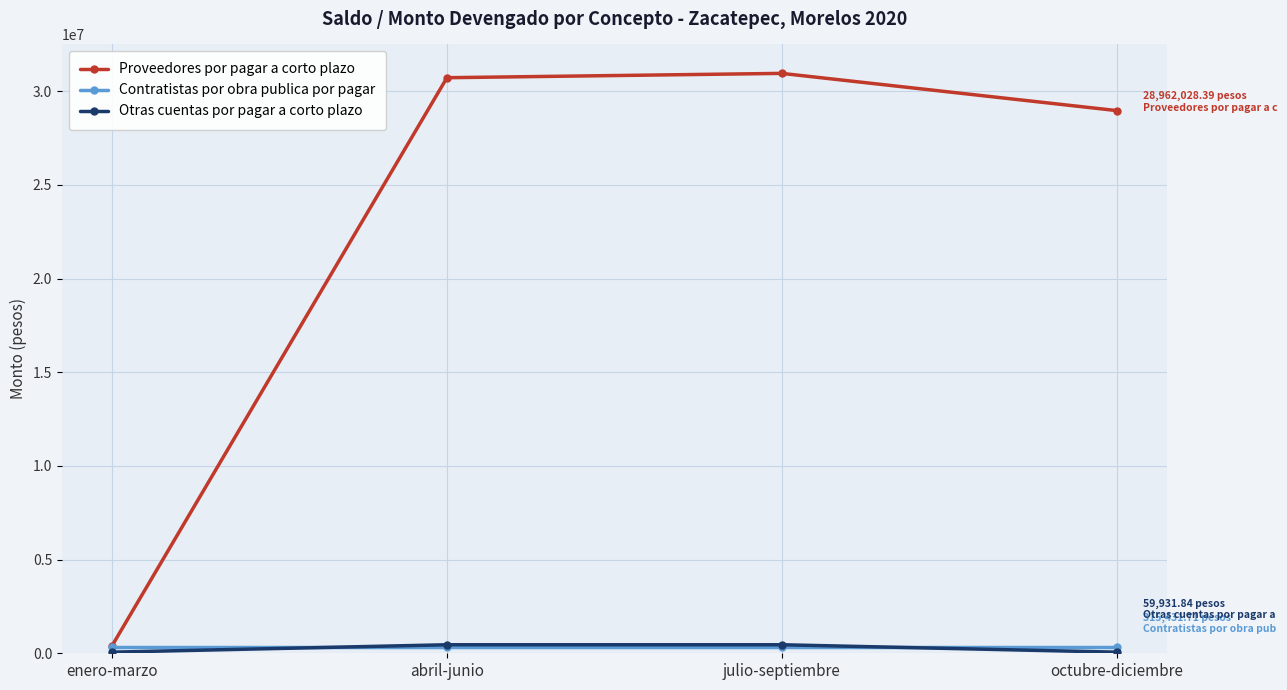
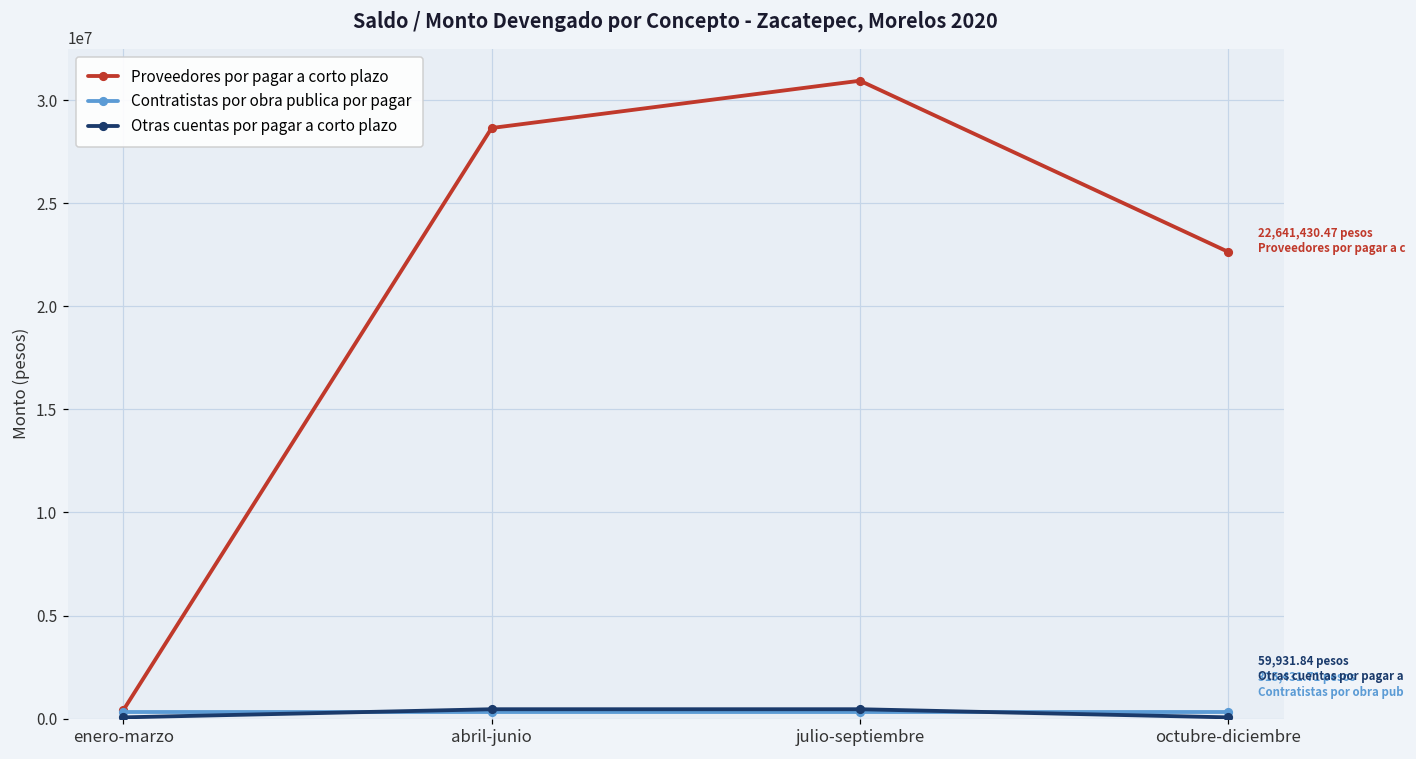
Proveedores por pagar a corto plazo, abril-junio: 30700000 -> 28700000
Proveedores por pagar a corto plazo, octubre-diciembre: 28,962,028.39 -> 22,641,430.47
